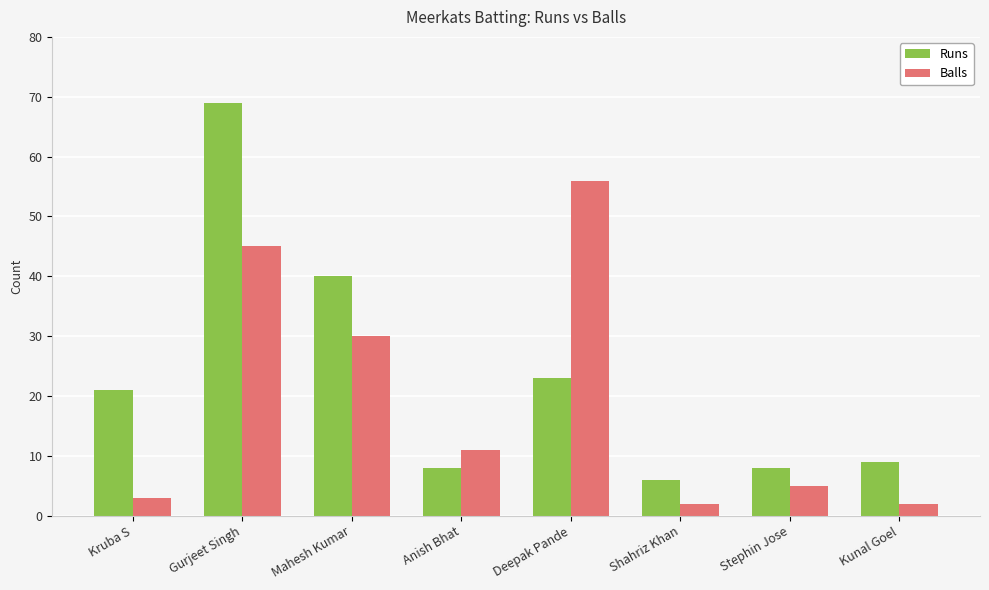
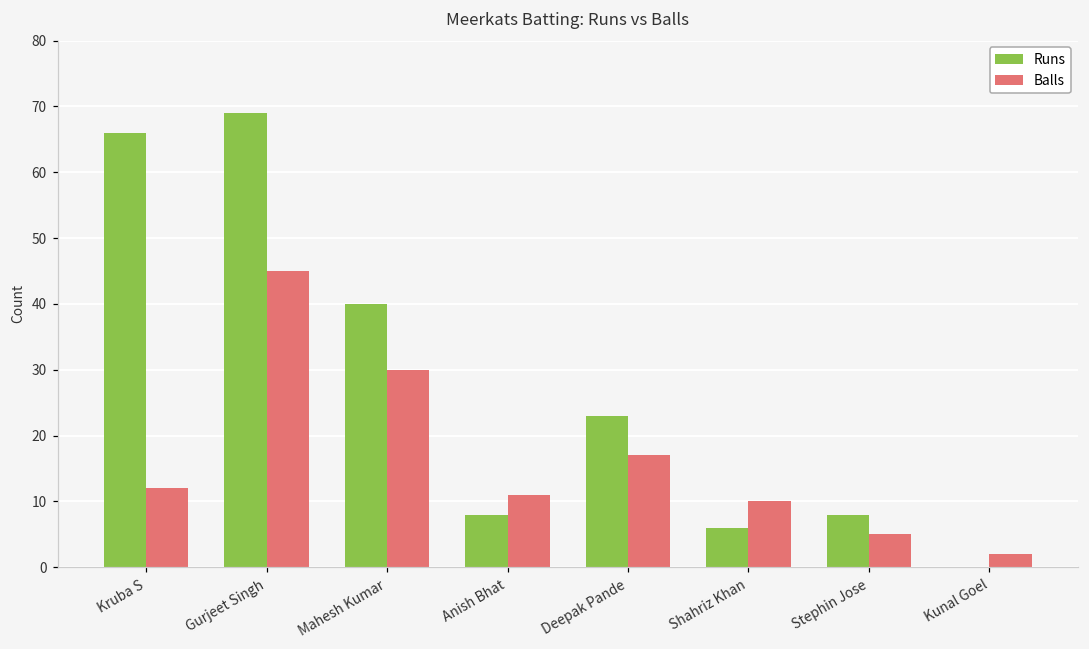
Runs, Kruba S: 21 -> 66
Balls, Kruba S: 3 -> 12
Balls, Deepak Pande: 56 -> 17
Balls, Shahriz Khan: 2 -> 10
Runs, Kunal Goel: 9 -> 0
